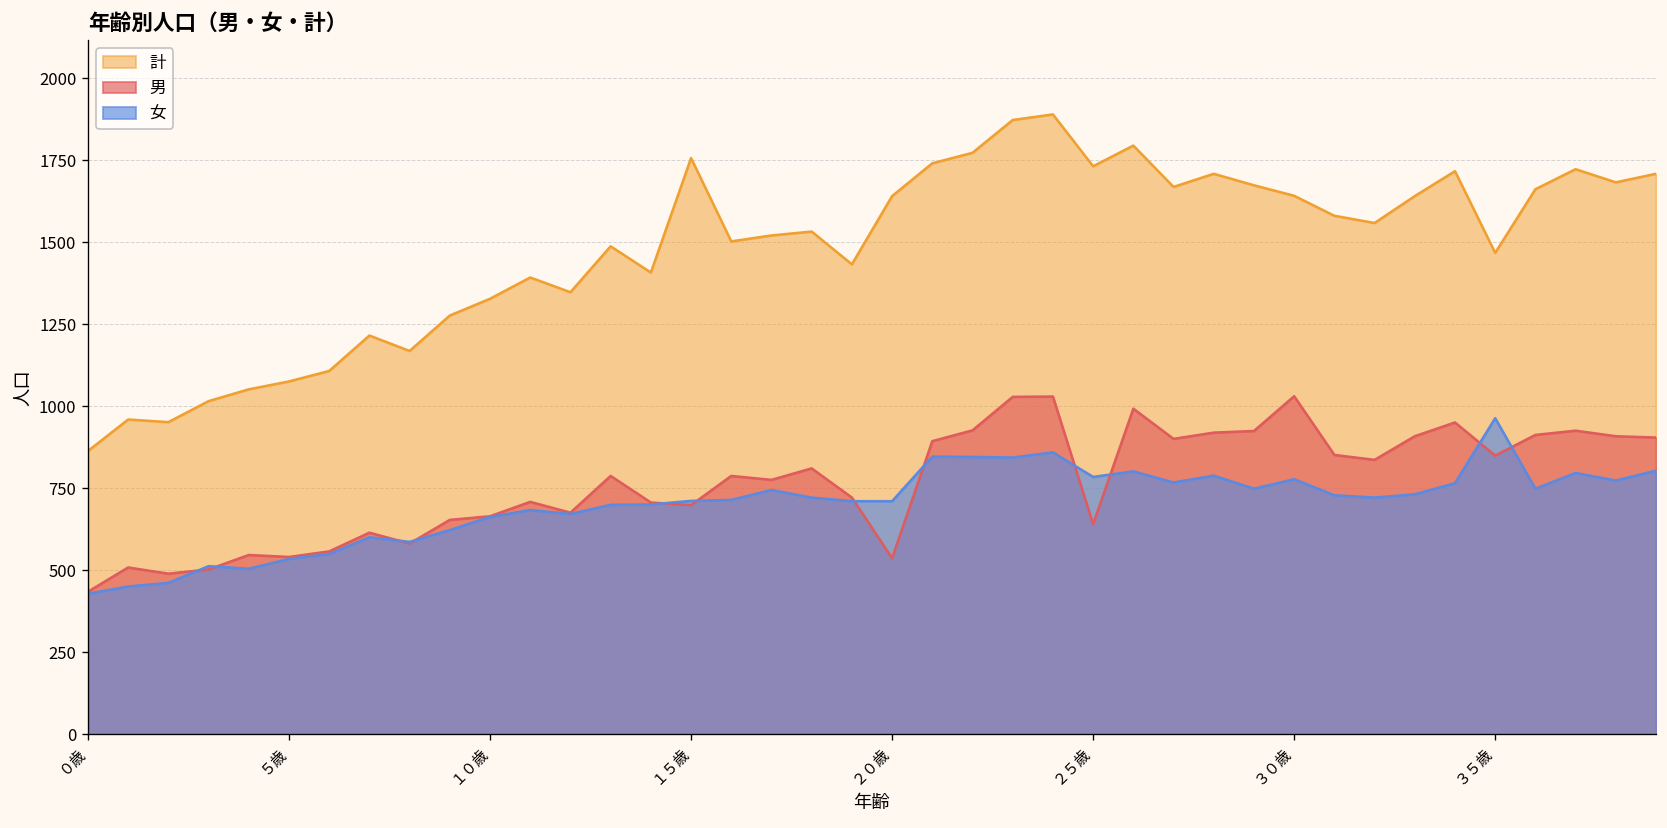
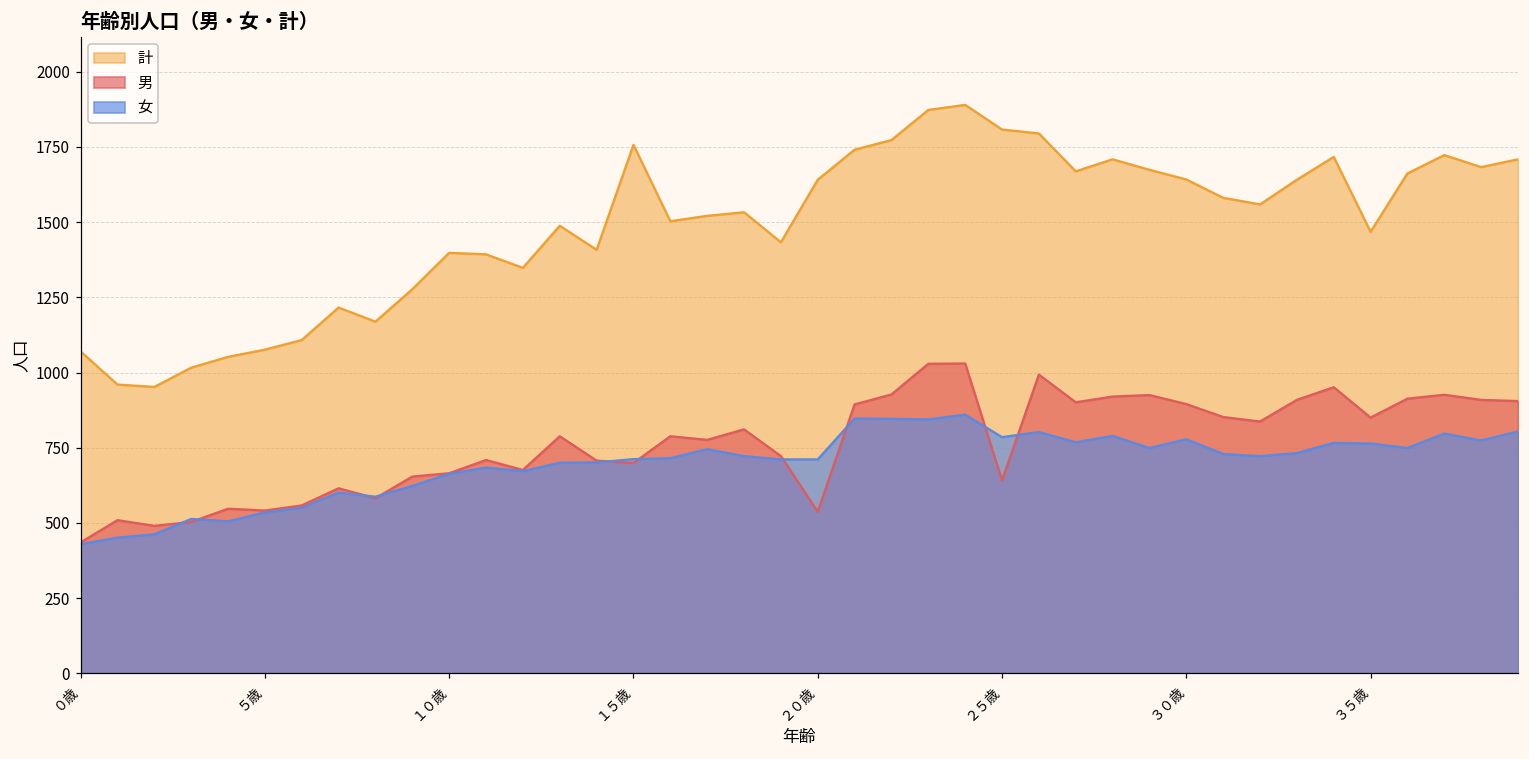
計, ０歳: 860 -> 1070
計, １０歳: 1330 -> 1400
計, ２５歳: 1730 -> 1810
男, ３０歳: 1030 -> 900
女, ３５歳: 960 -> 760
